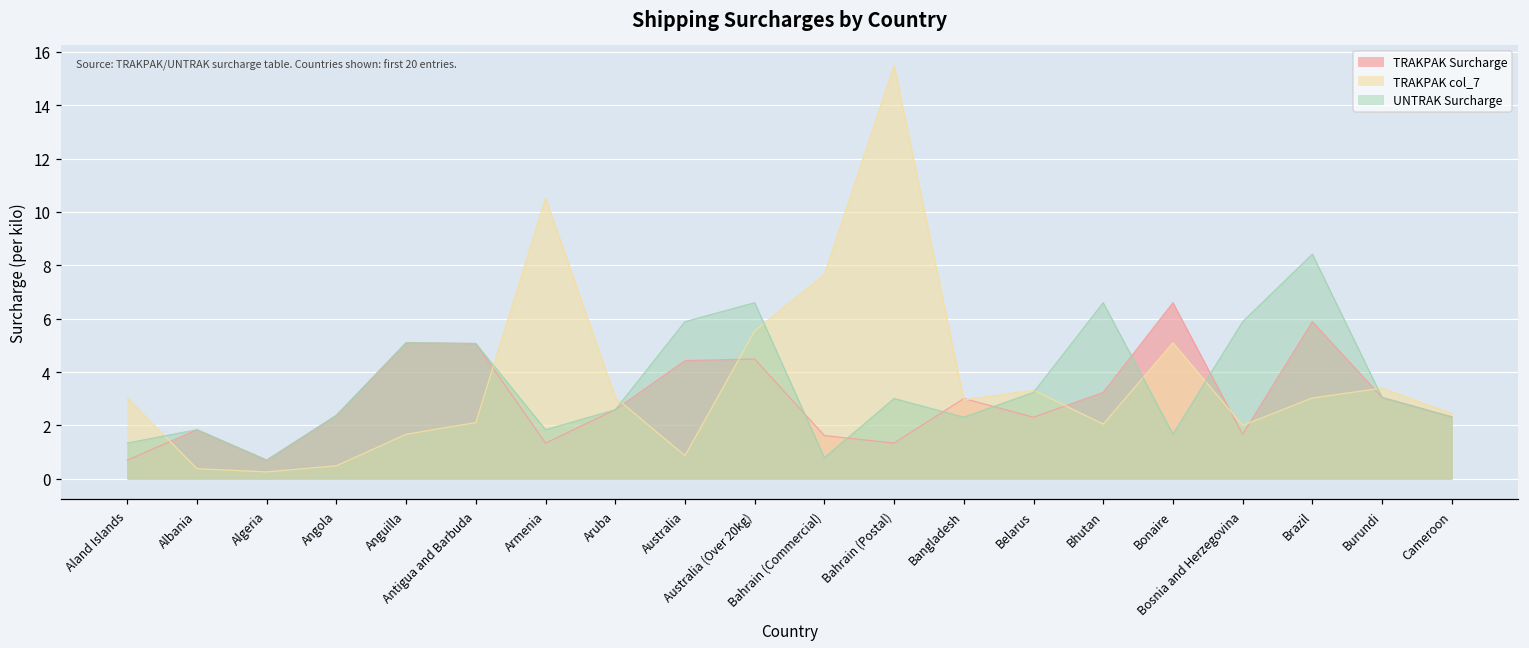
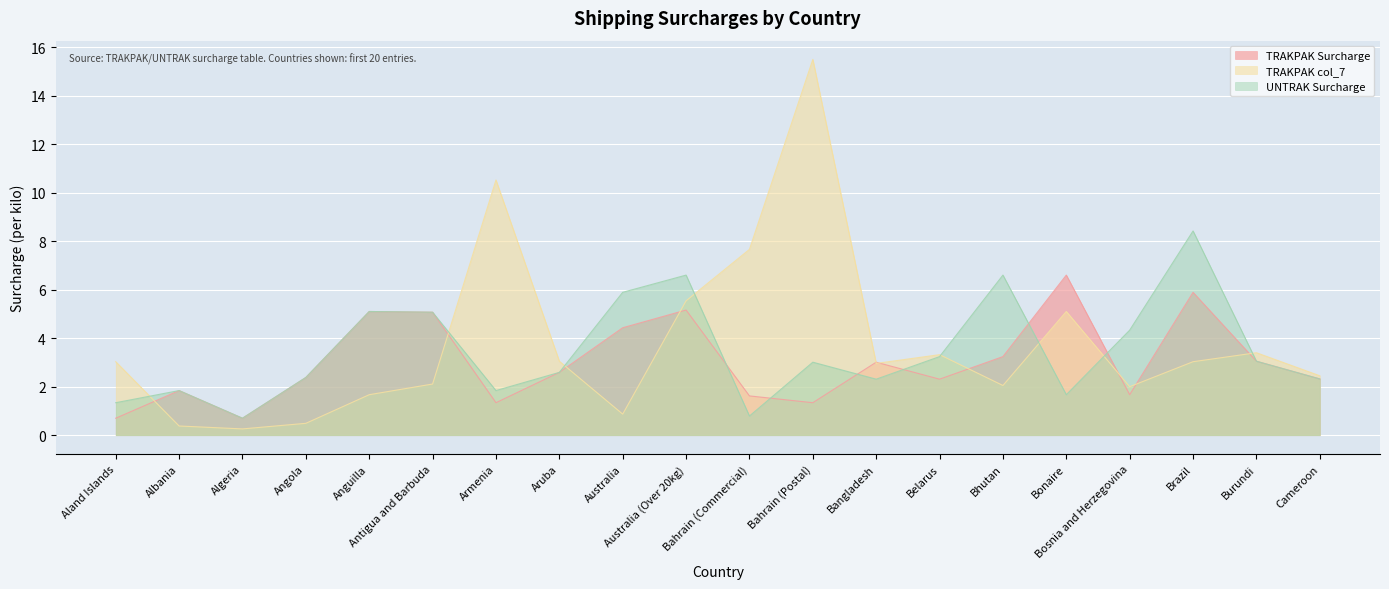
TRAKPAK Surcharge, Australia (Over 20kg): 4.5 -> 5.2
UNTRAK Surcharge, Bosnia and Herzegovina: 5.9 -> 4.3
